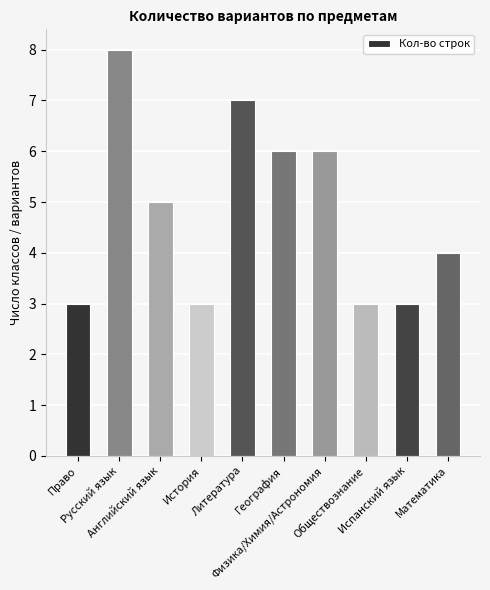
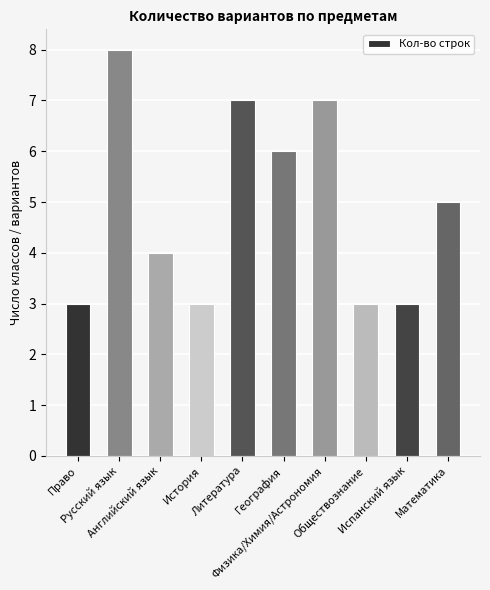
Английский язык: 5 -> 4
Физика/Химия/Астрономия: 6 -> 7
Математика: 4 -> 5
